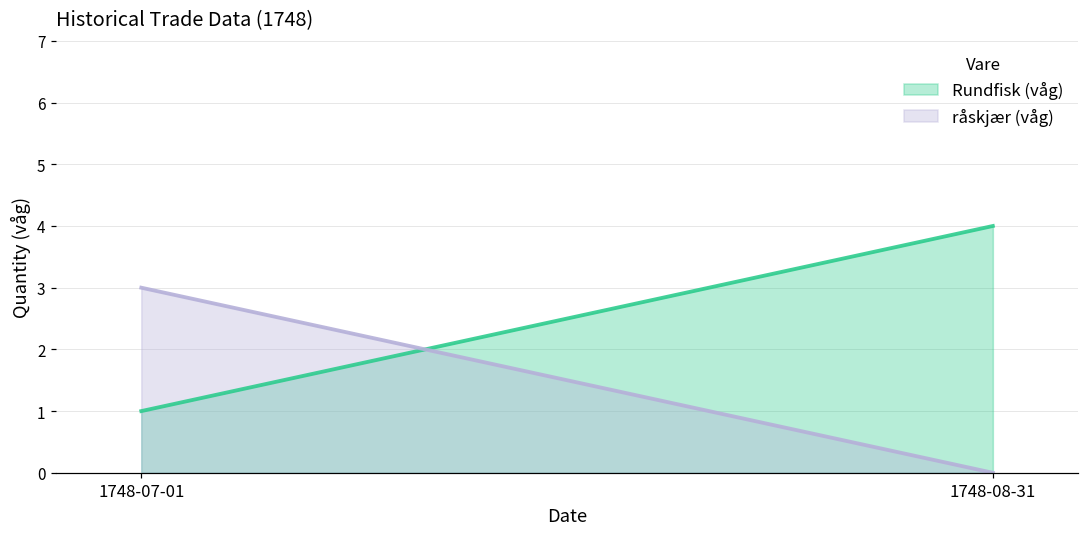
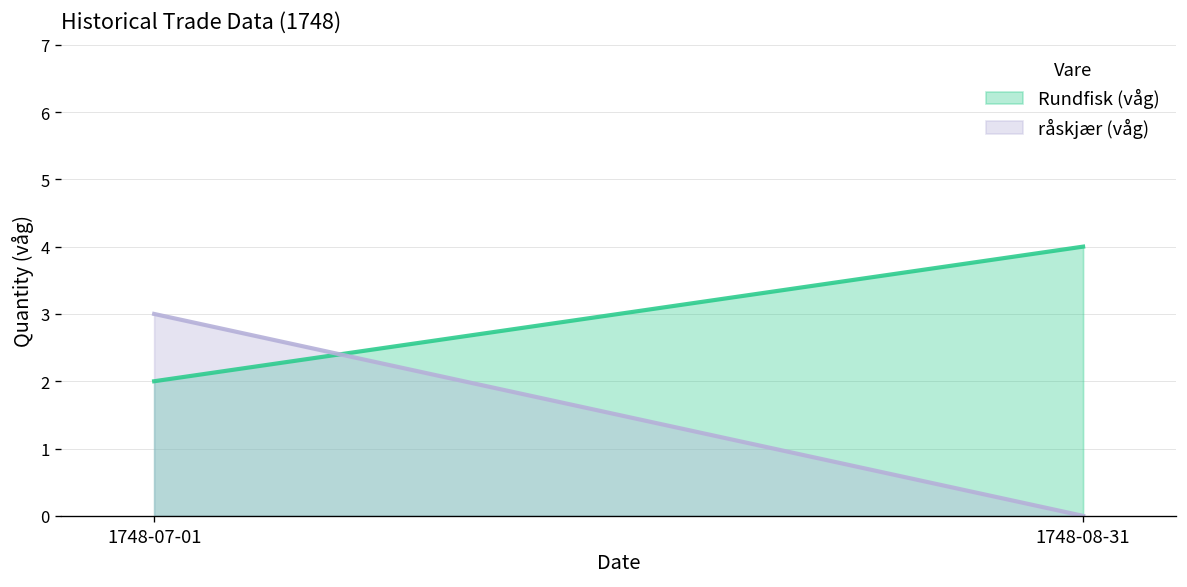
Rundfisk (våg), 1748-07-01: 1 -> 2
